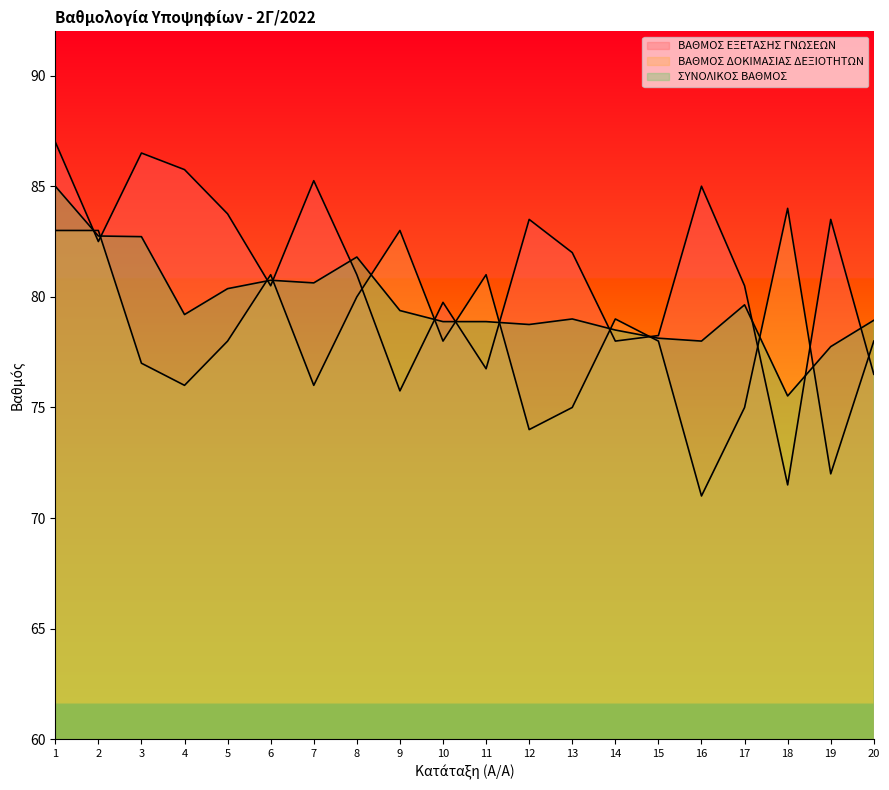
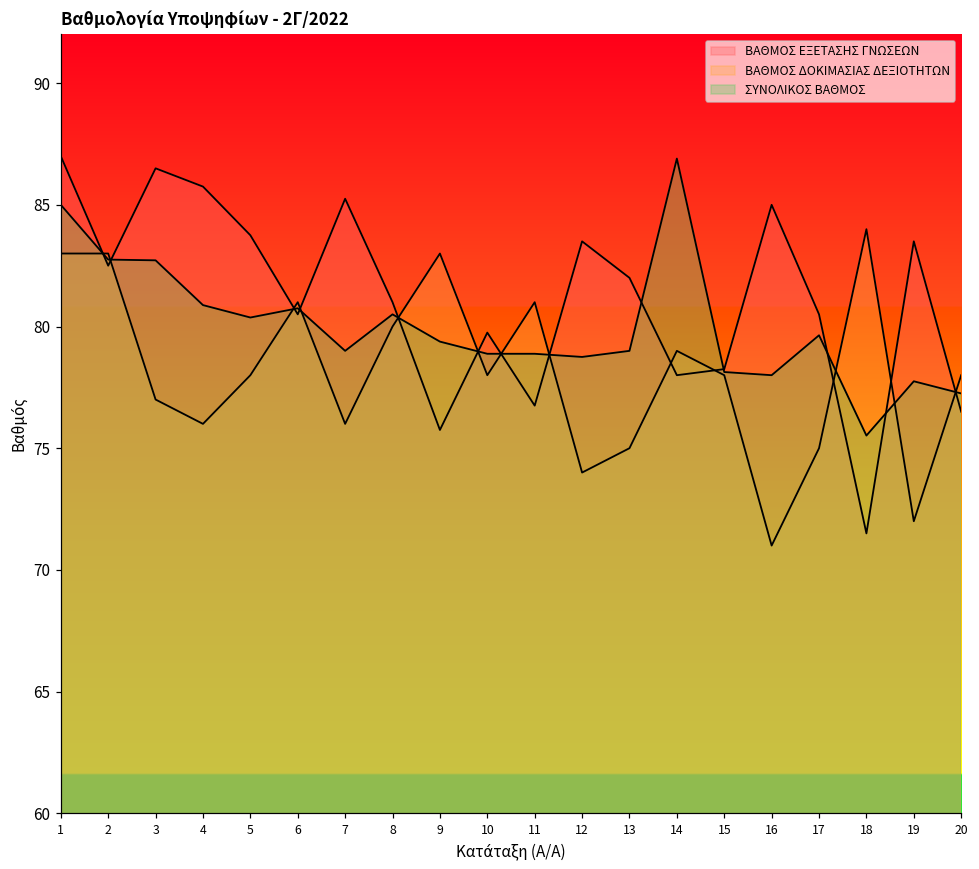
ΣΥΝΟΛΙΚΟΣ ΒΑΘΜΟΣ, 4: 79.2 -> 80.9
ΣΥΝΟΛΙΚΟΣ ΒΑΘΜΟΣ, 7: 80.6 -> 79.0
ΣΥΝΟΛΙΚΟΣ ΒΑΘΜΟΣ, 8: 81.8 -> 80.5
ΣΥΝΟΛΙΚΟΣ ΒΑΘΜΟΣ, 14: 78.5 -> 86.9
ΣΥΝΟΛΙΚΟΣ ΒΑΘΜΟΣ, 20: 78.9 -> 77.3
